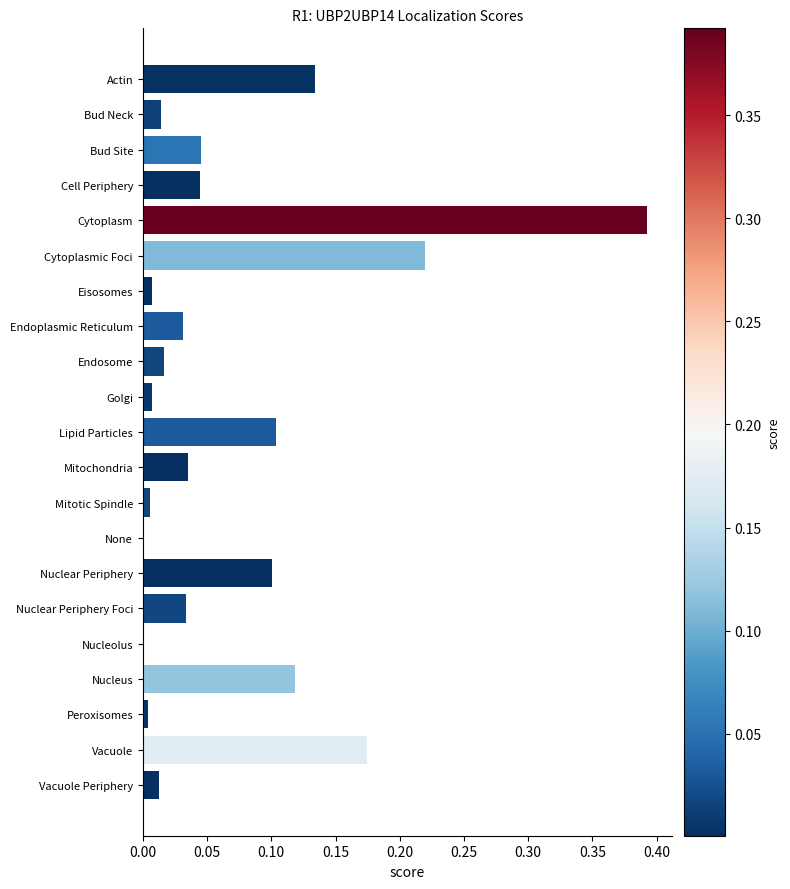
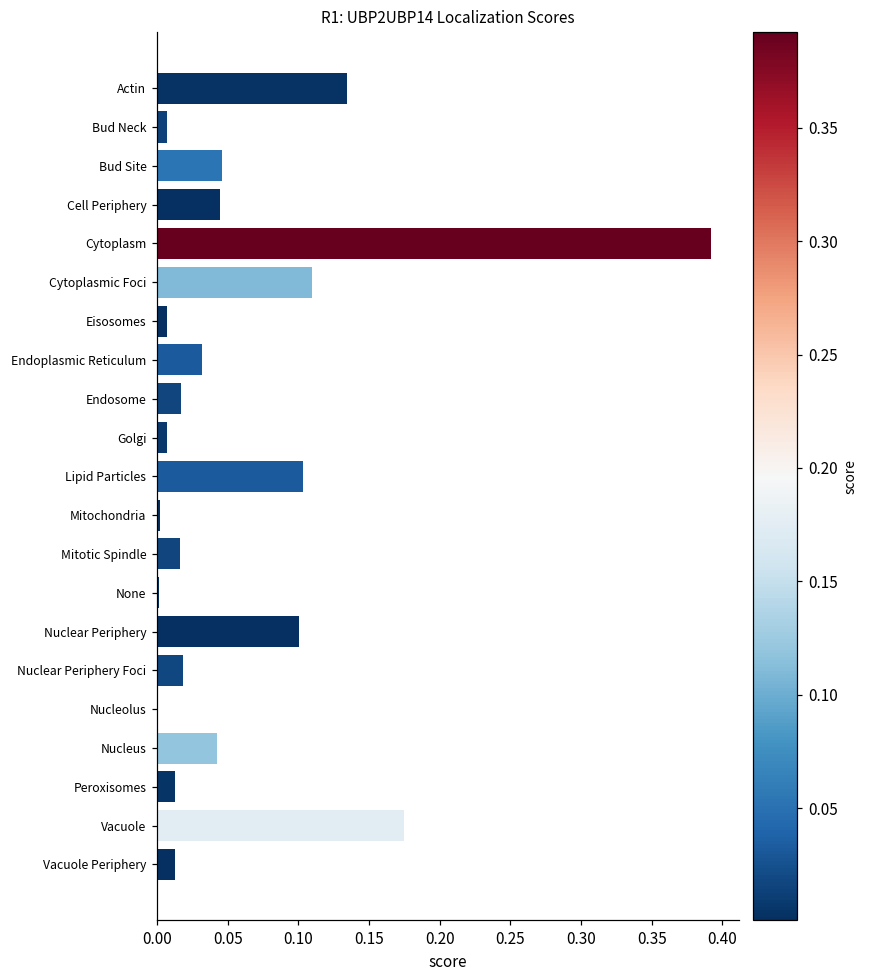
Bud Neck: 0.014 -> 0.007
Cytoplasmic Foci: 0.219 -> 0.110
Mitochondria: 0.035 -> 0.002
Mitotic Spindle: 0.006 -> 0.016
Nuclear Periphery Foci: 0.034 -> 0.018
Nucleus: 0.118 -> 0.042
Peroxisomes: 0.004 -> 0.013
